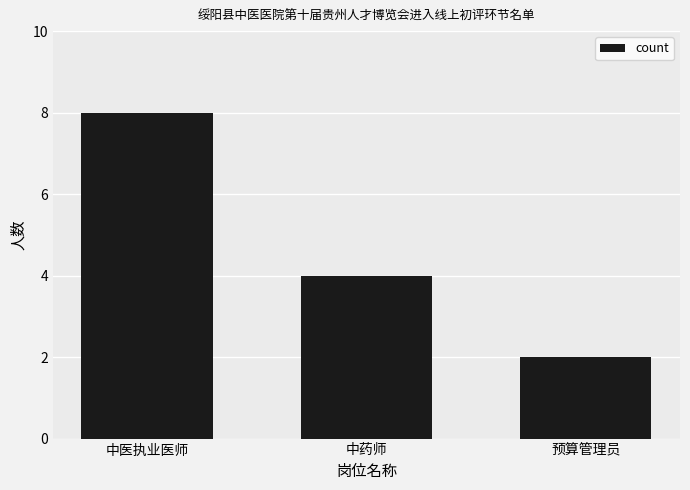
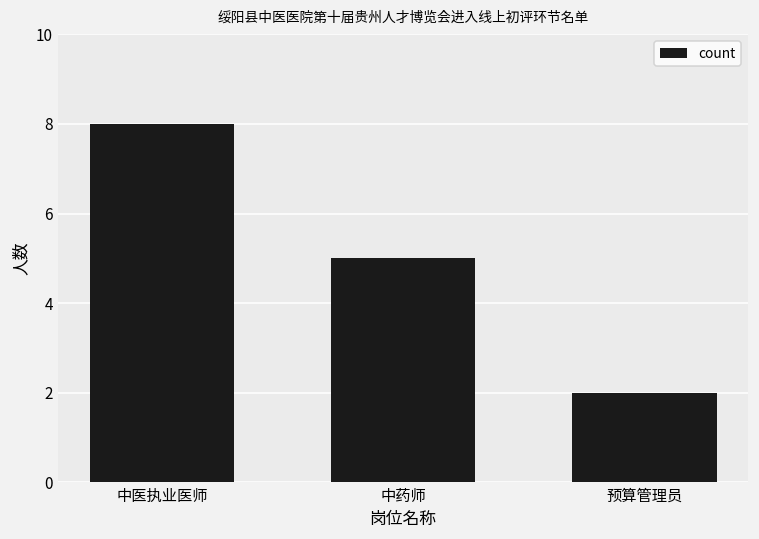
中药师: 4 -> 5
